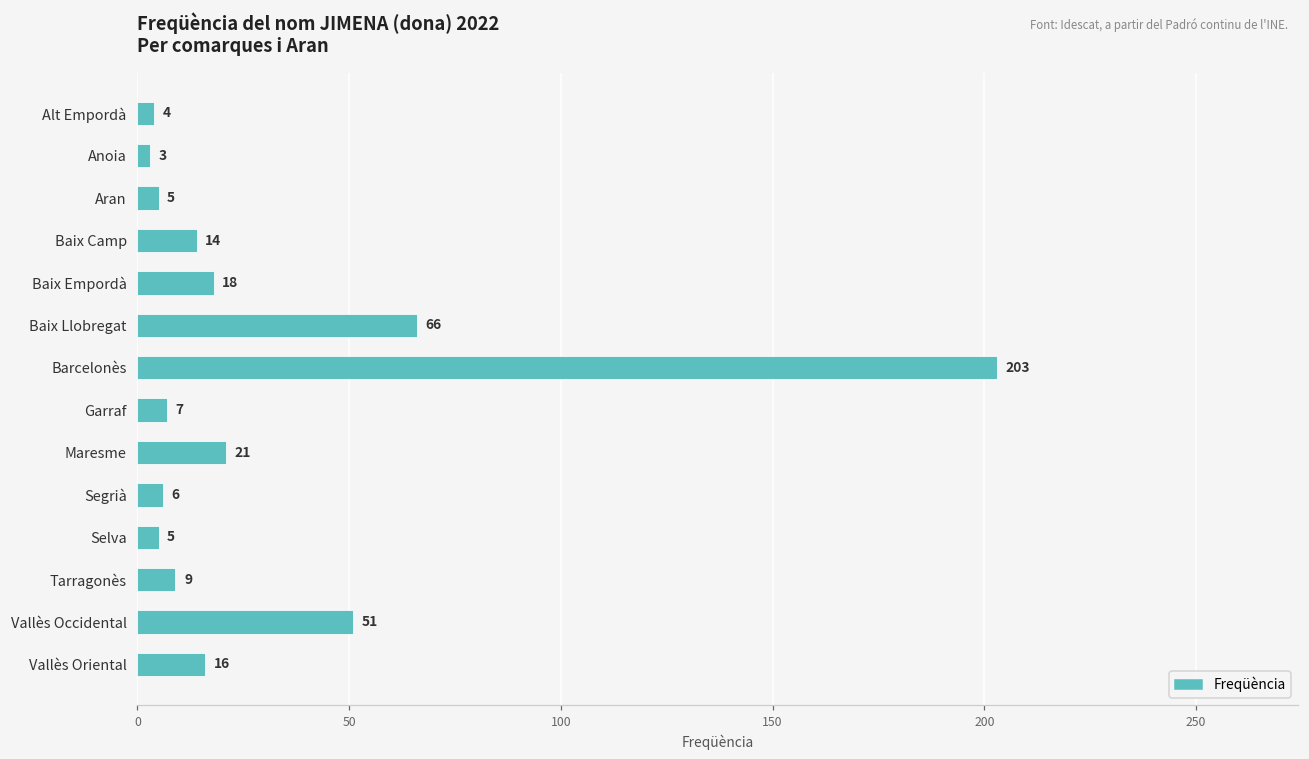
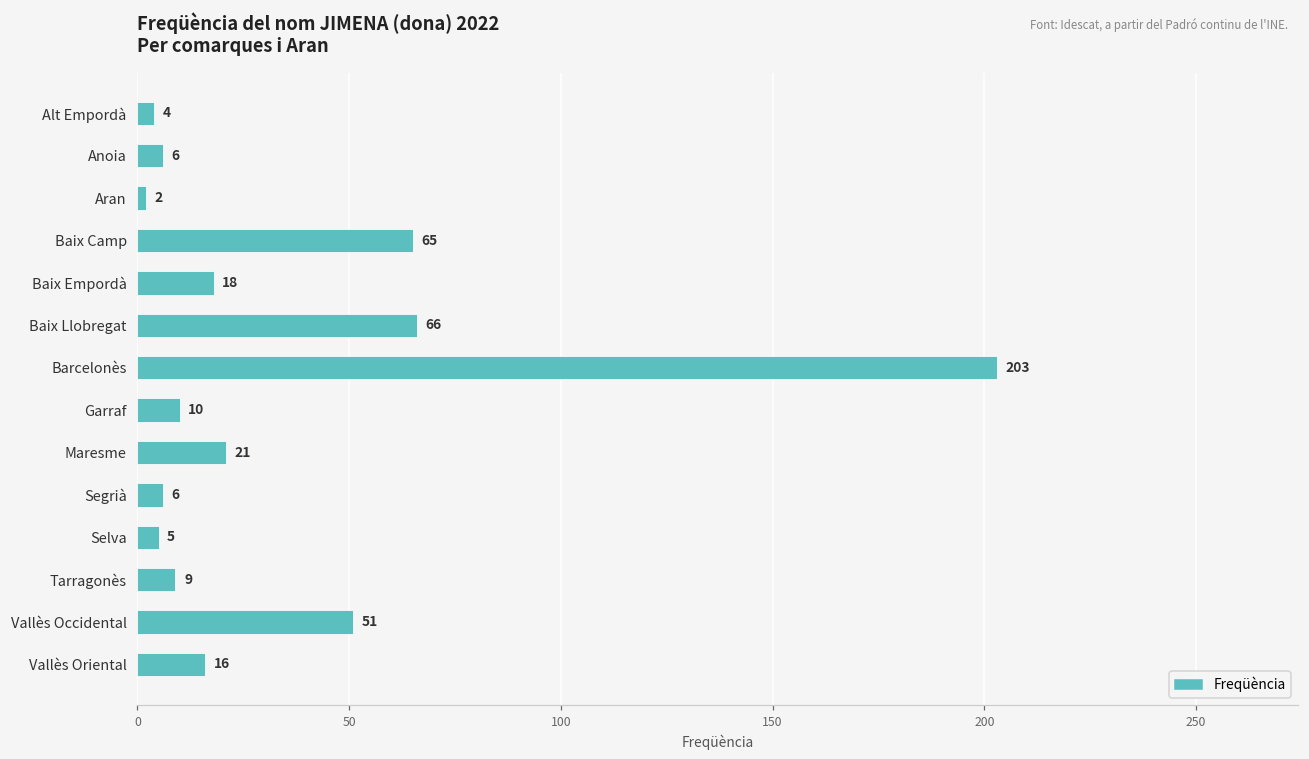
Anoia: 3 -> 6
Aran: 5 -> 2
Baix Camp: 14 -> 65
Garraf: 7 -> 10
